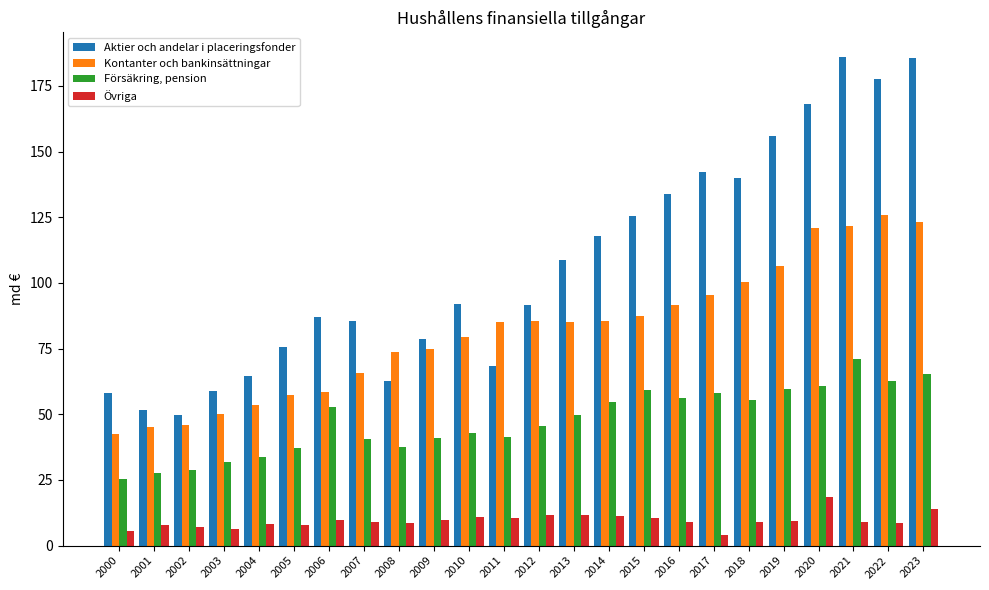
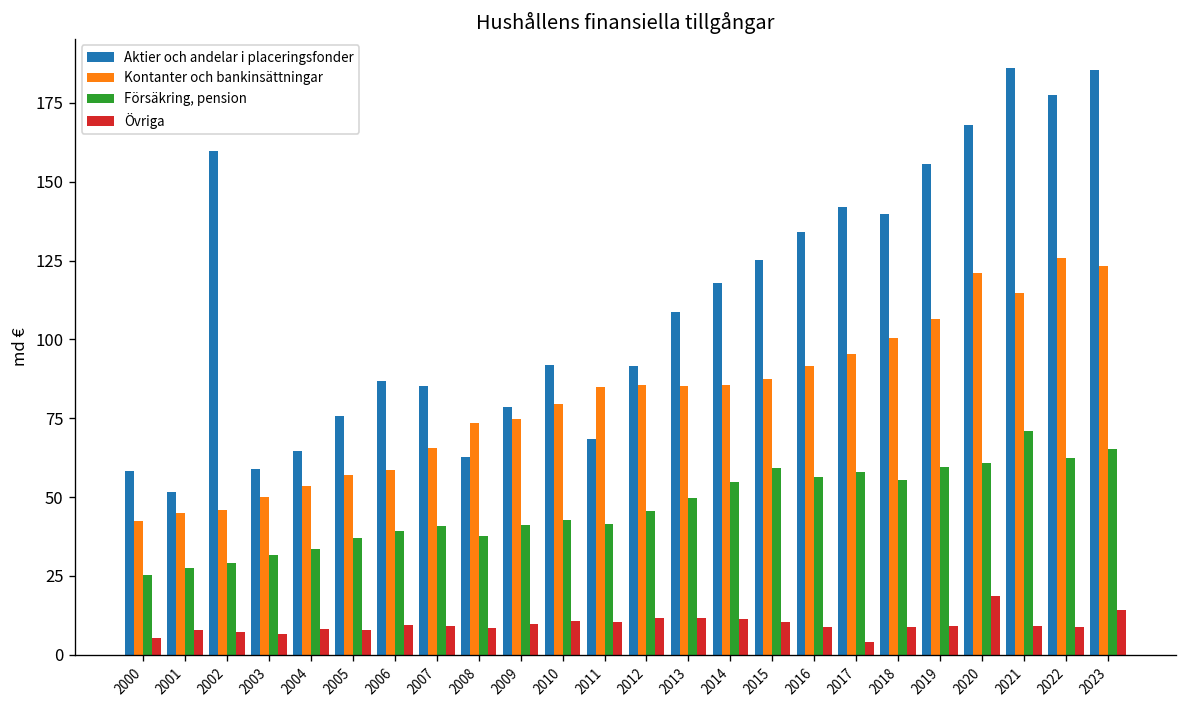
Aktier och andelar i placeringsfonder, 2002: 50 -> 160
Försäkring, pension, 2006: 53 -> 39
Kontanter och bankinsättningar, 2021: 122 -> 115
